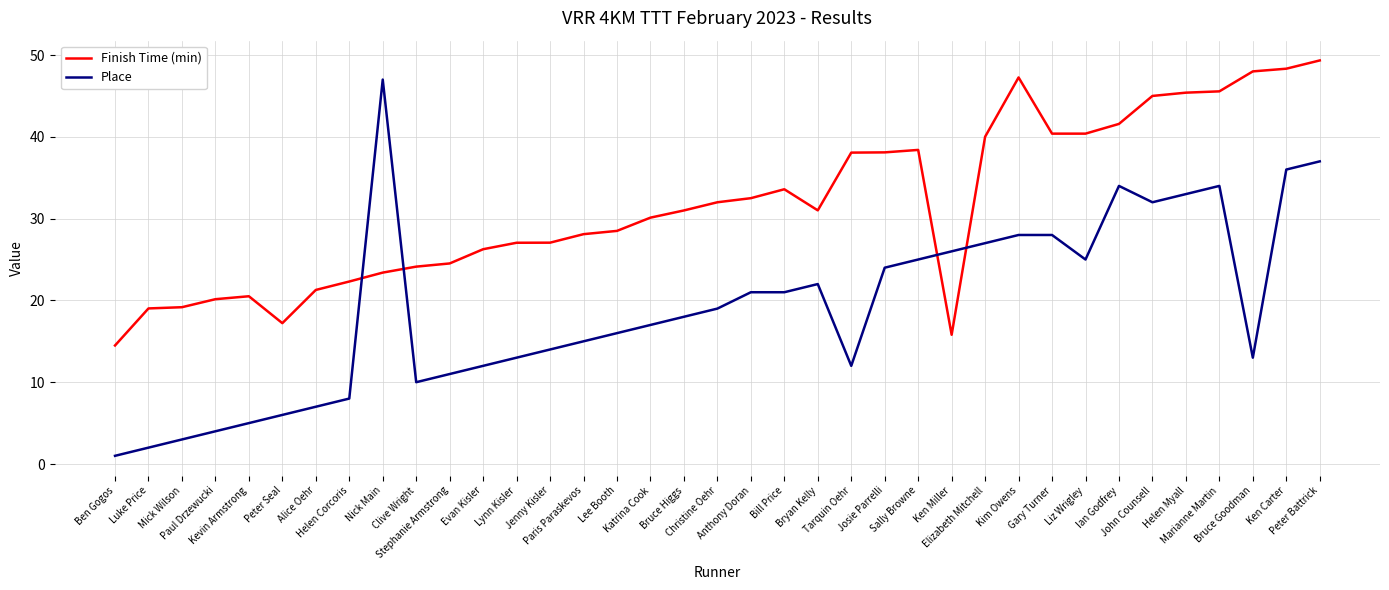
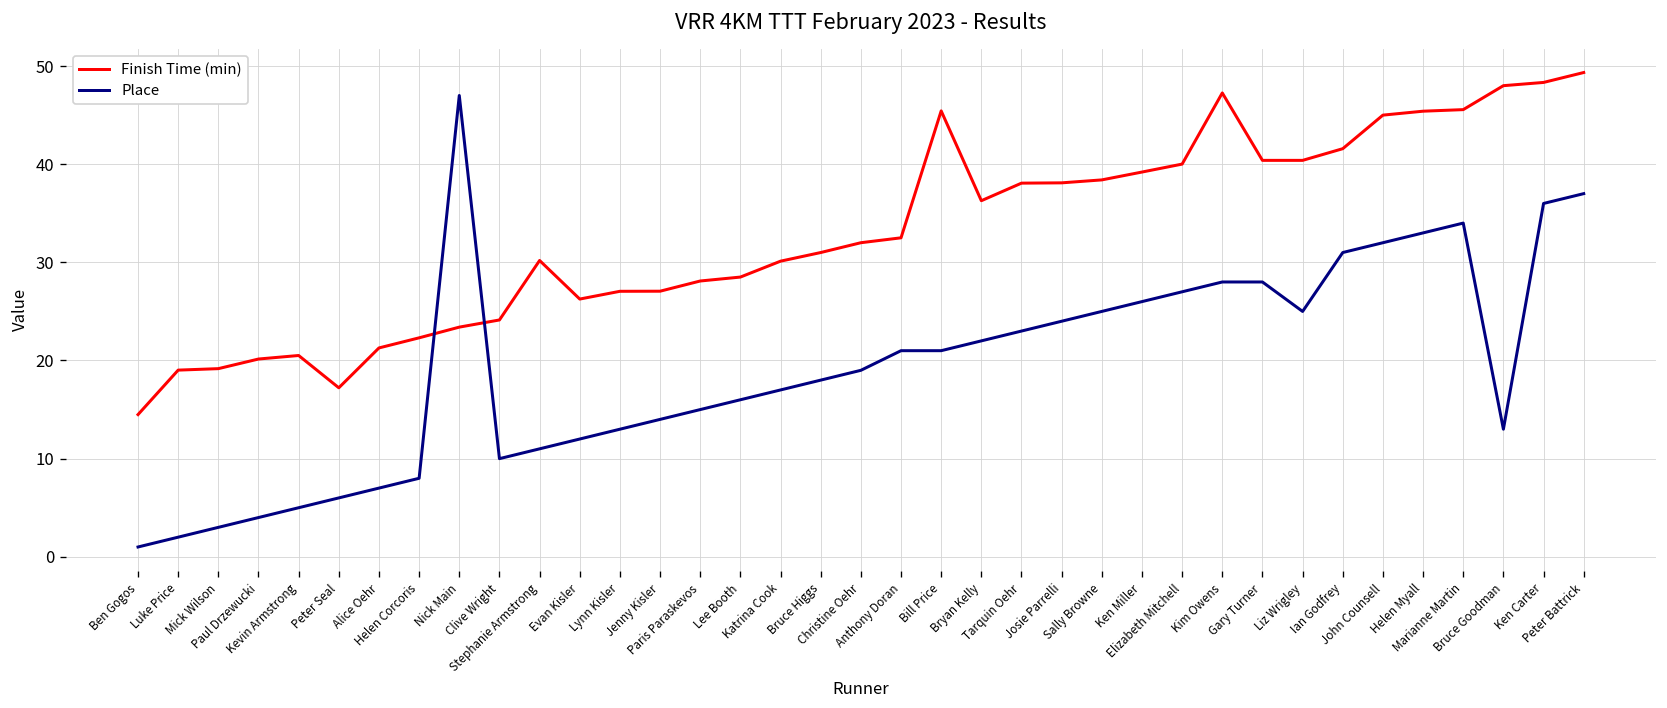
Finish Time (min), Stephanie Armstrong: 25 -> 30
Finish Time (min), Bill Price: 34 -> 45
Finish Time (min), Bryan Kelly: 31 -> 36
Place, Tarquin Oehr: 12 -> 23
Finish Time (min), Ken Miller: 16 -> 39
Place, Ian Godfrey: 34 -> 31
